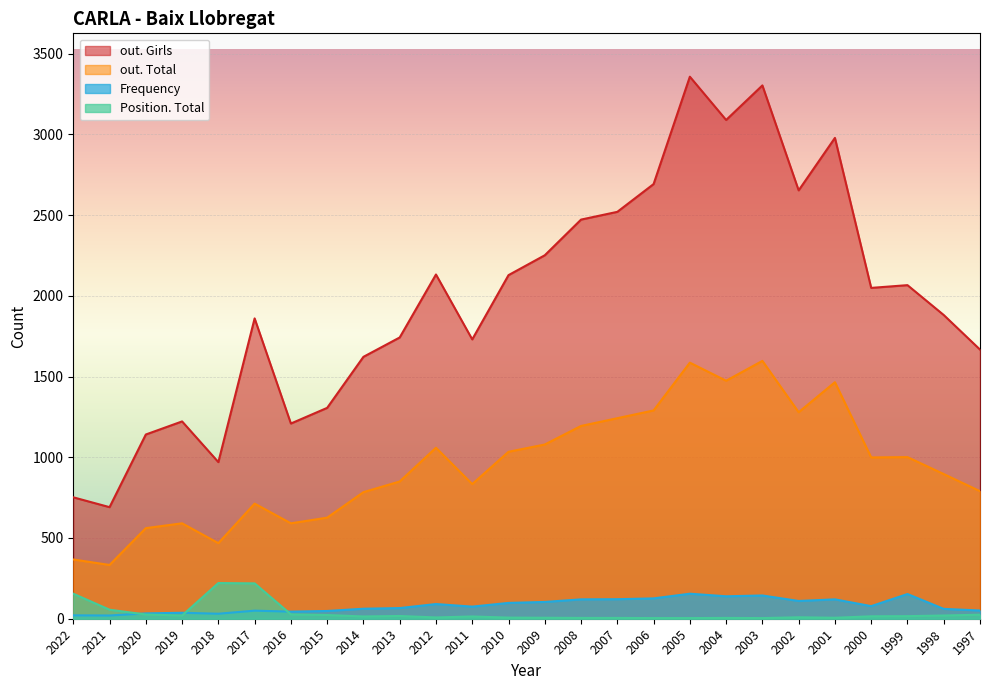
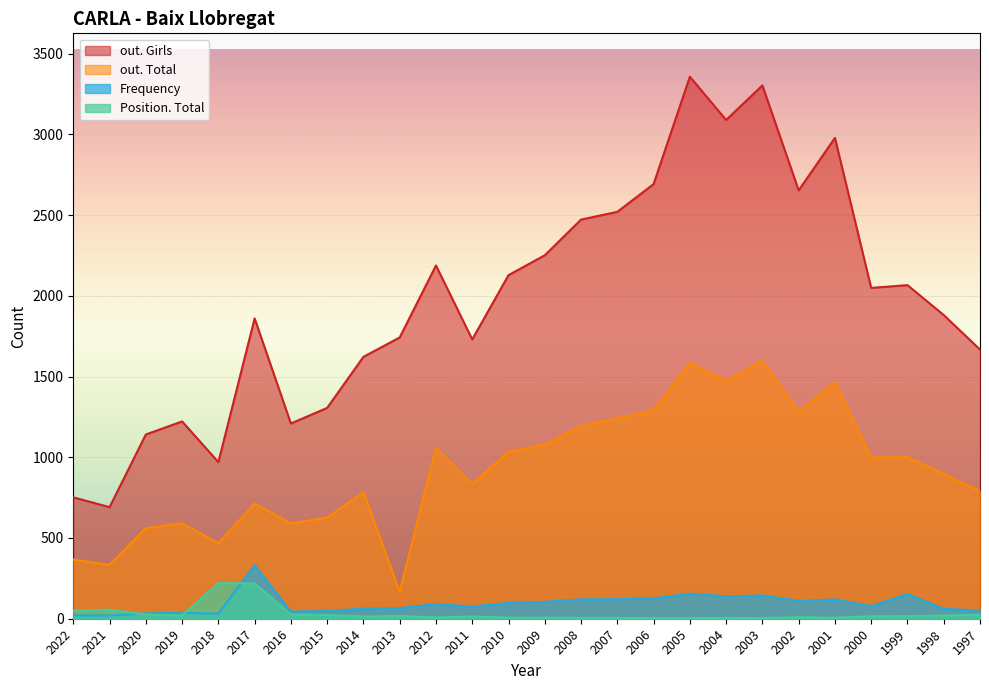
Position. Total, 2022: 160 -> 50
Frequency, 2017: 50 -> 330
out. Total, 2013: 850 -> 170
out. Girls, 2012: 2130 -> 2190
